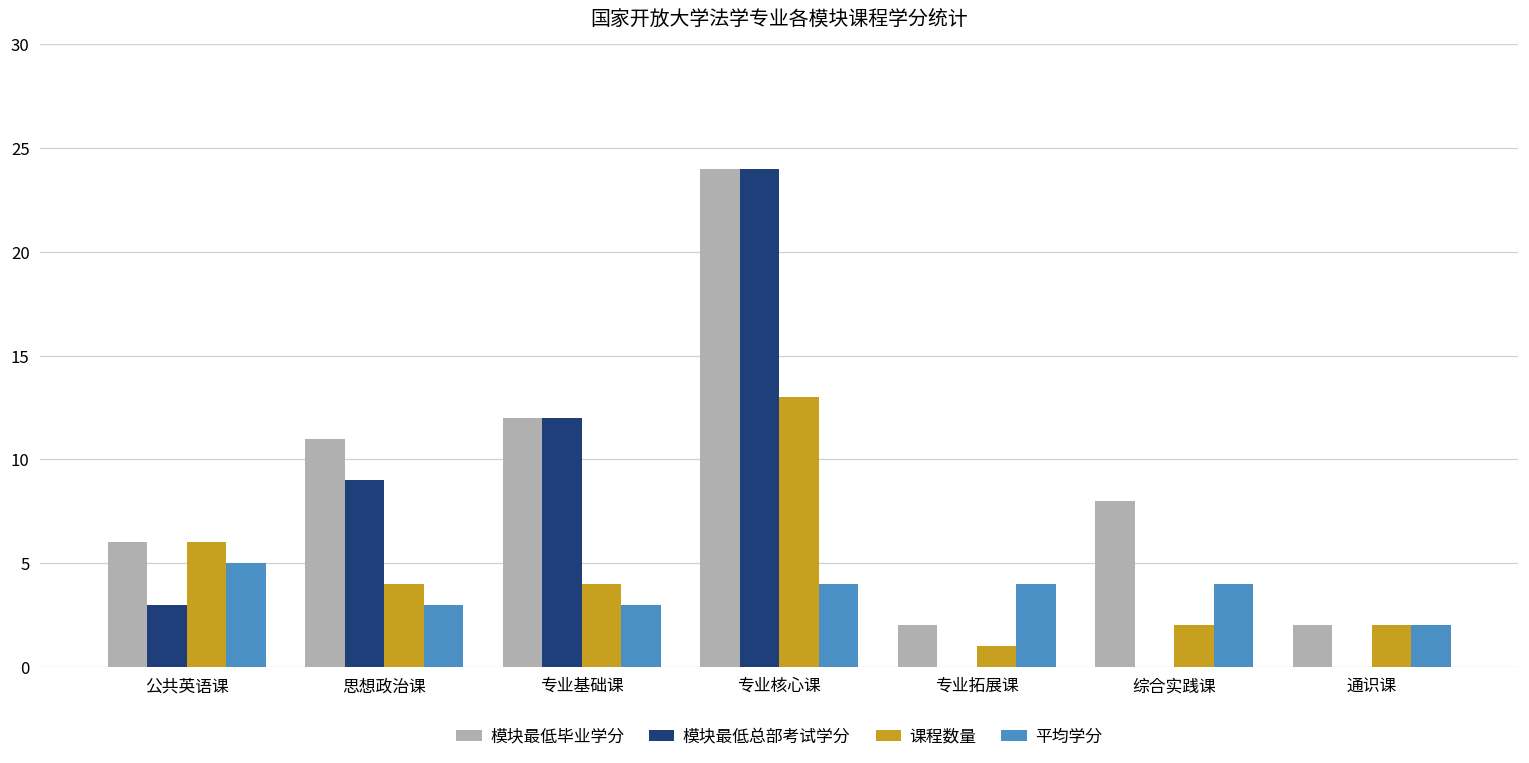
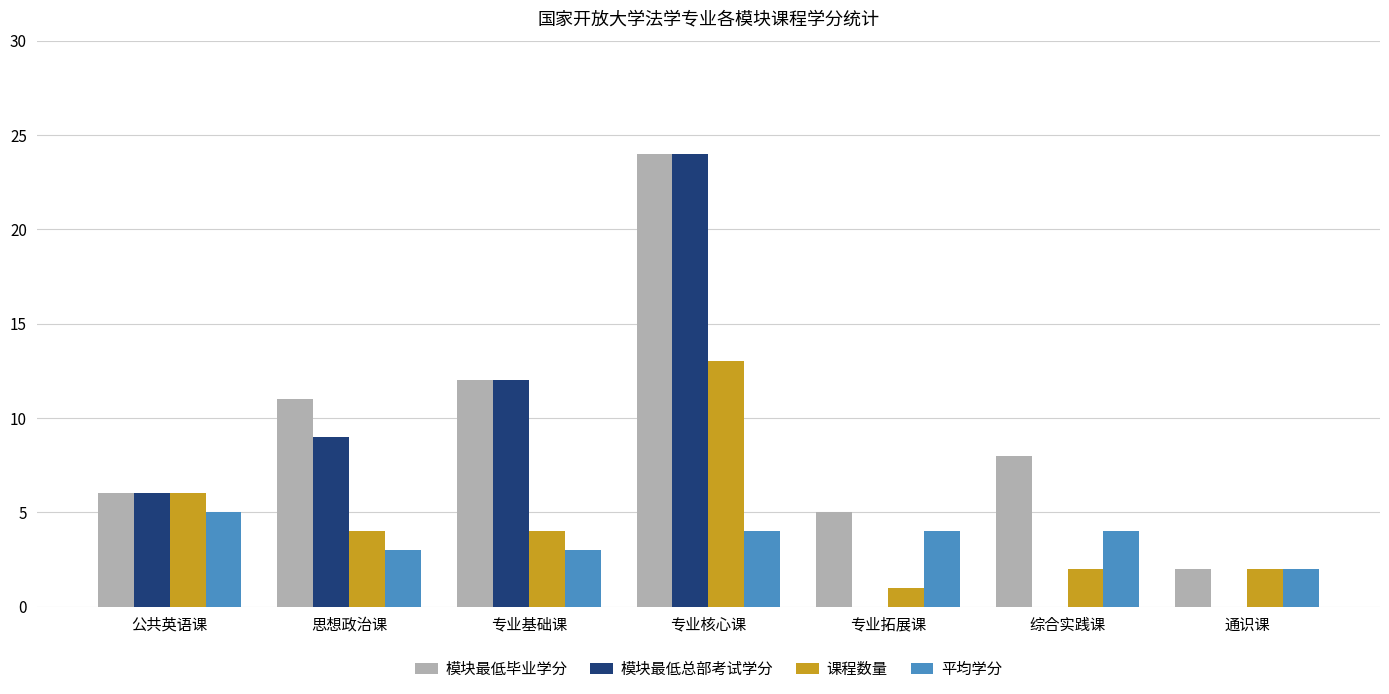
模块最低总部考试学分, 公共英语课: 3 -> 6
模块最低毕业学分, 专业拓展课: 2 -> 5
